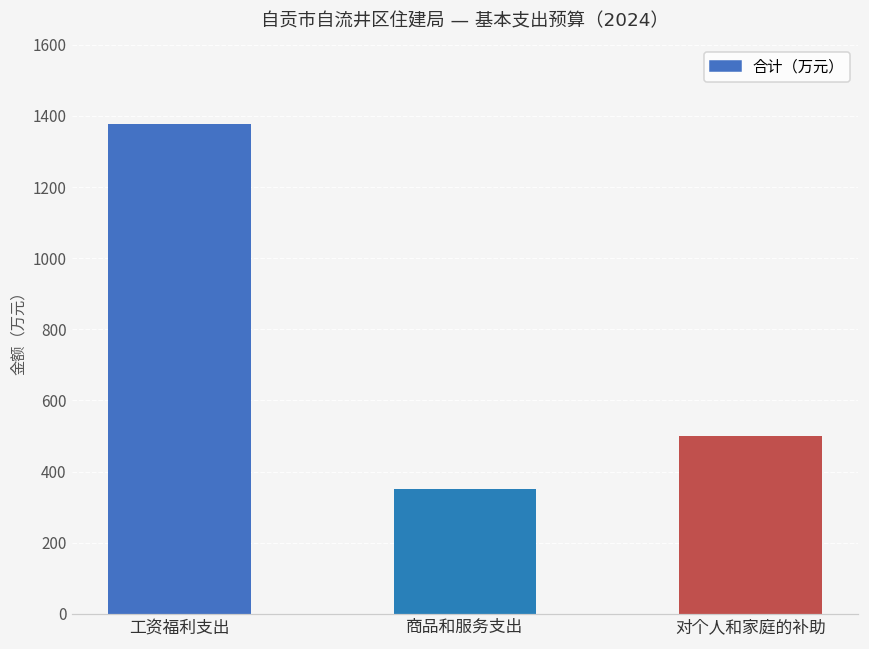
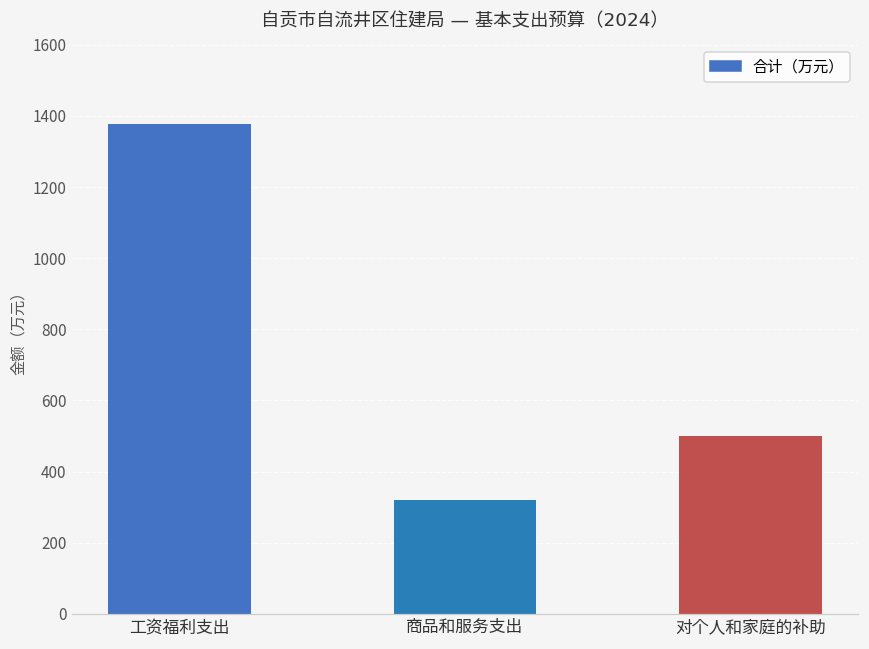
商品和服务支出: 350 -> 320
